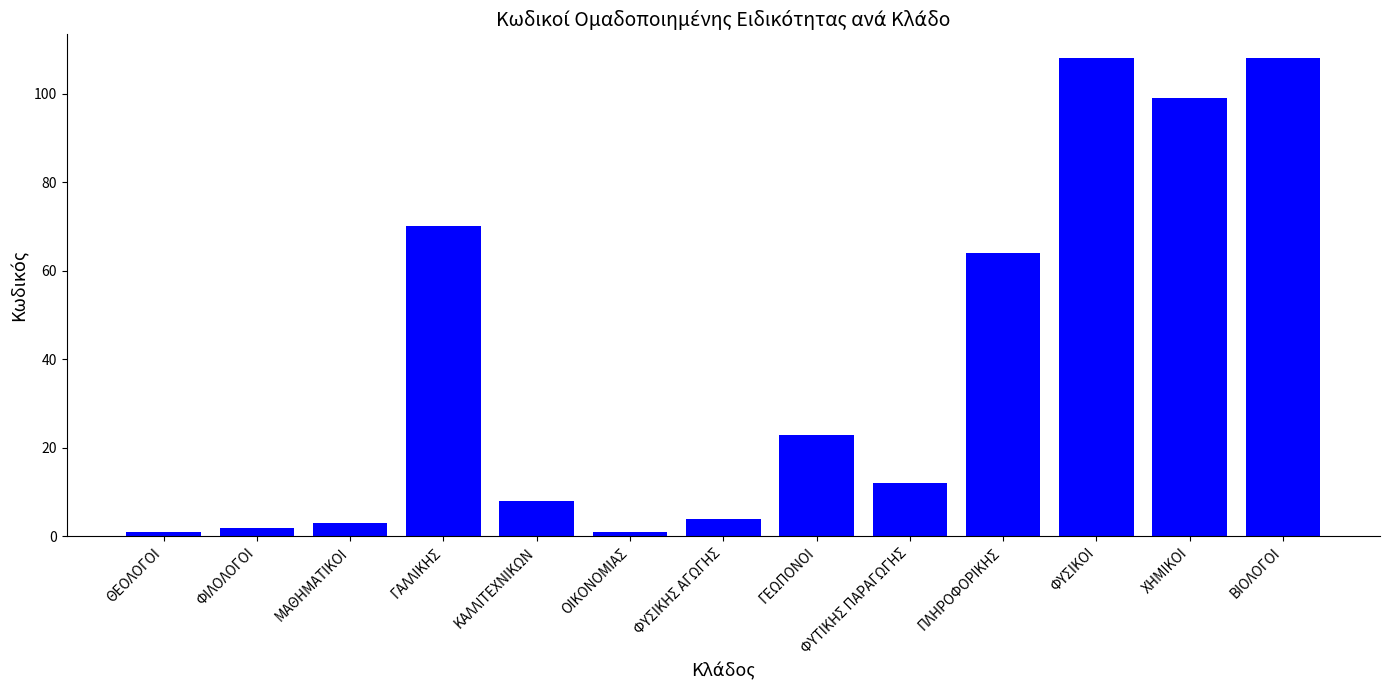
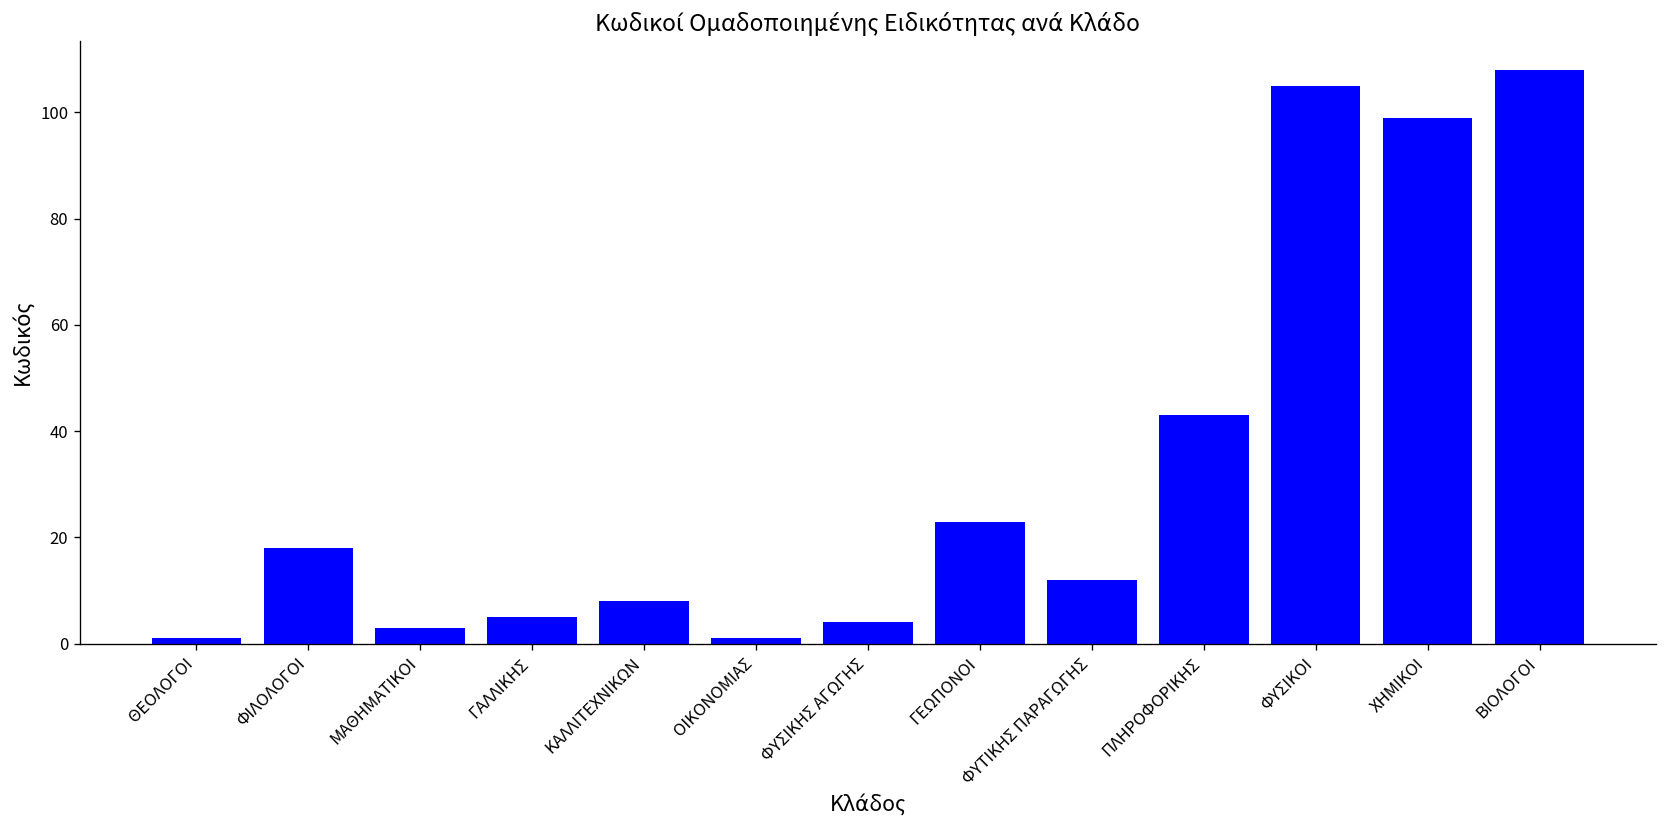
ΦΙΛΟΛΟΓΟΙ: 2 -> 18
ΓΑΛΛΙΚΗΣ: 70 -> 5
ΠΛΗΡΟΦΟΡΙΚΗΣ: 64 -> 43
ΦΥΣΙΚΟΙ: 108 -> 105
